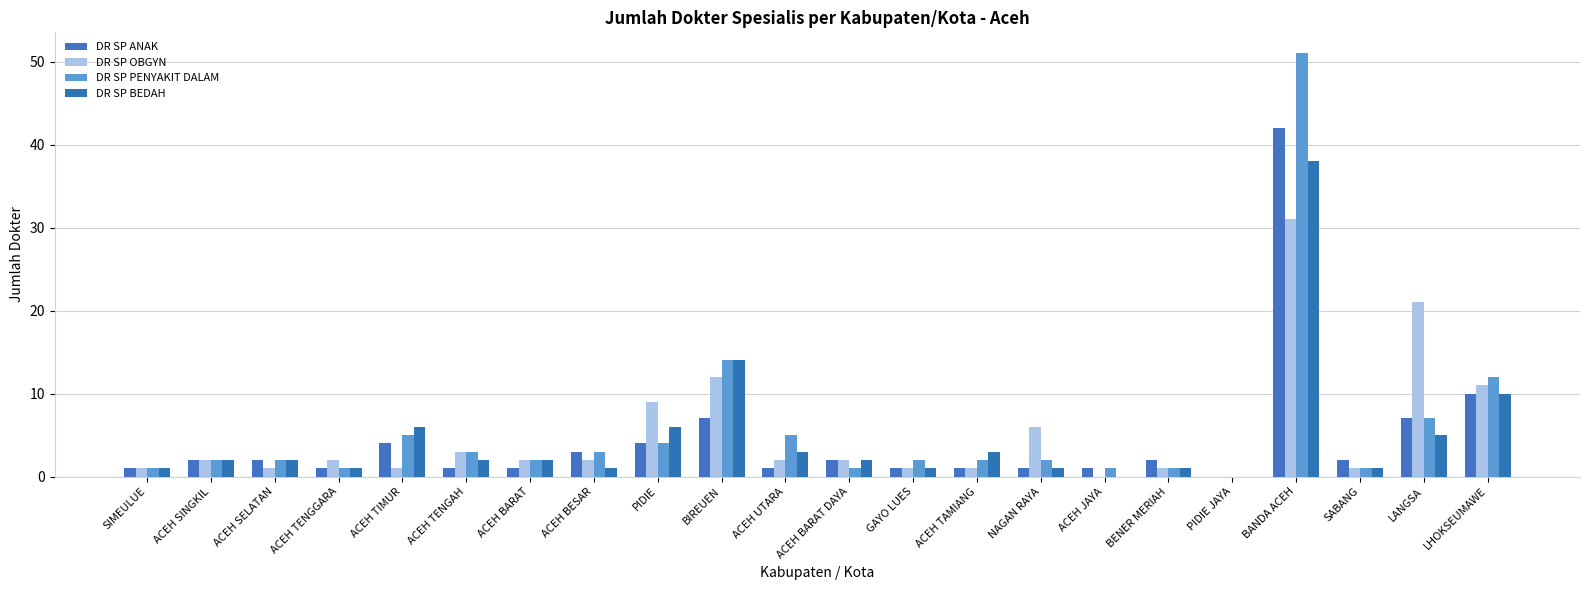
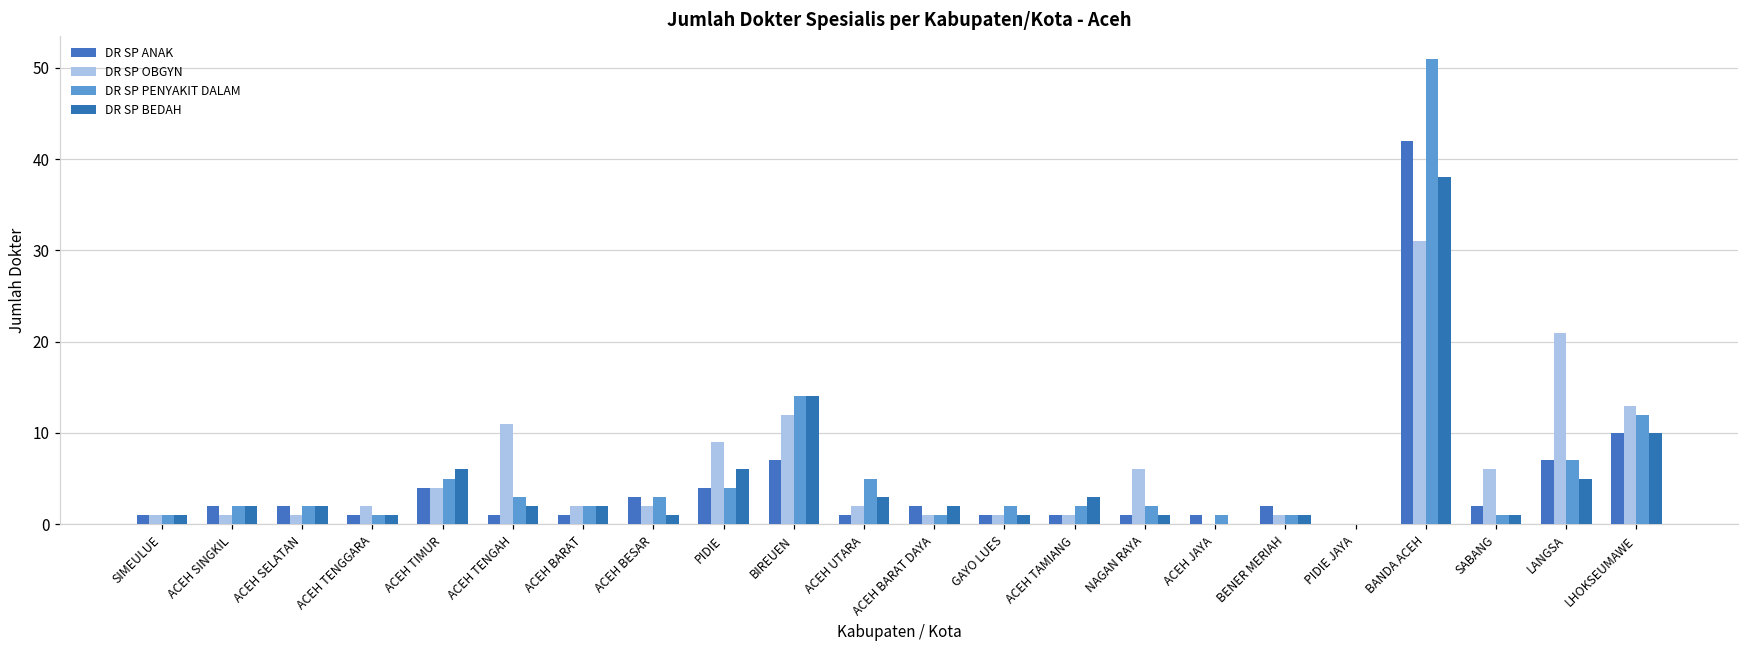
DR SP OBGYN, ACEH SINGKIL: 2 -> 1
DR SP OBGYN, ACEH TIMUR: 1 -> 4
DR SP OBGYN, ACEH TENGAH: 3 -> 11
DR SP OBGYN, ACEH BARAT DAYA: 2 -> 1
DR SP OBGYN, SABANG: 1 -> 6
DR SP OBGYN, LHOKSEUMAWE: 11 -> 13
